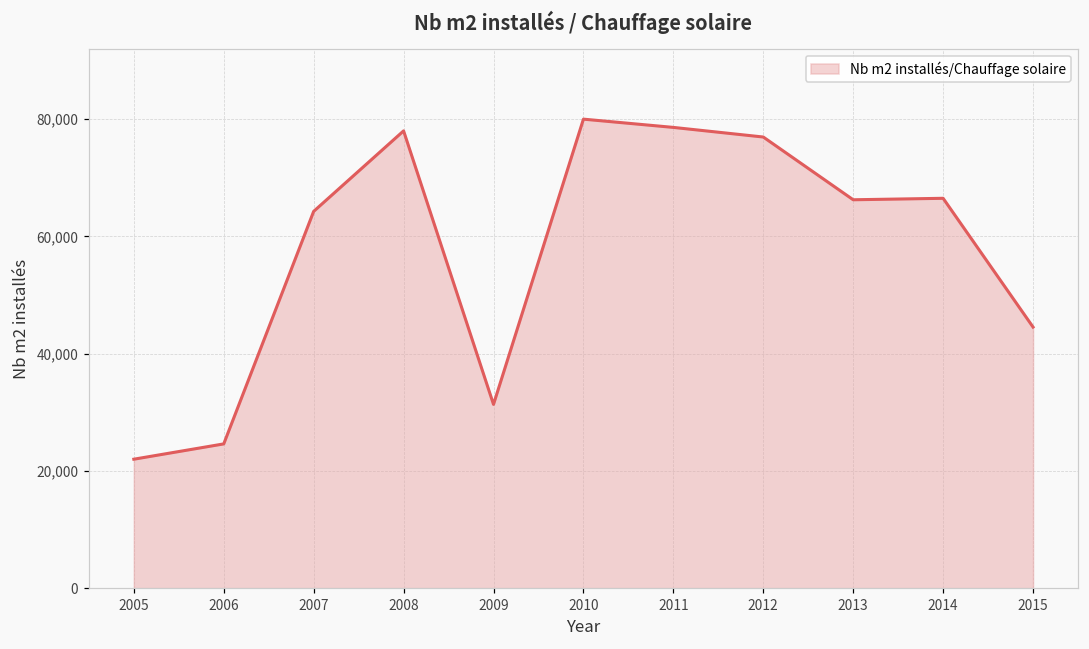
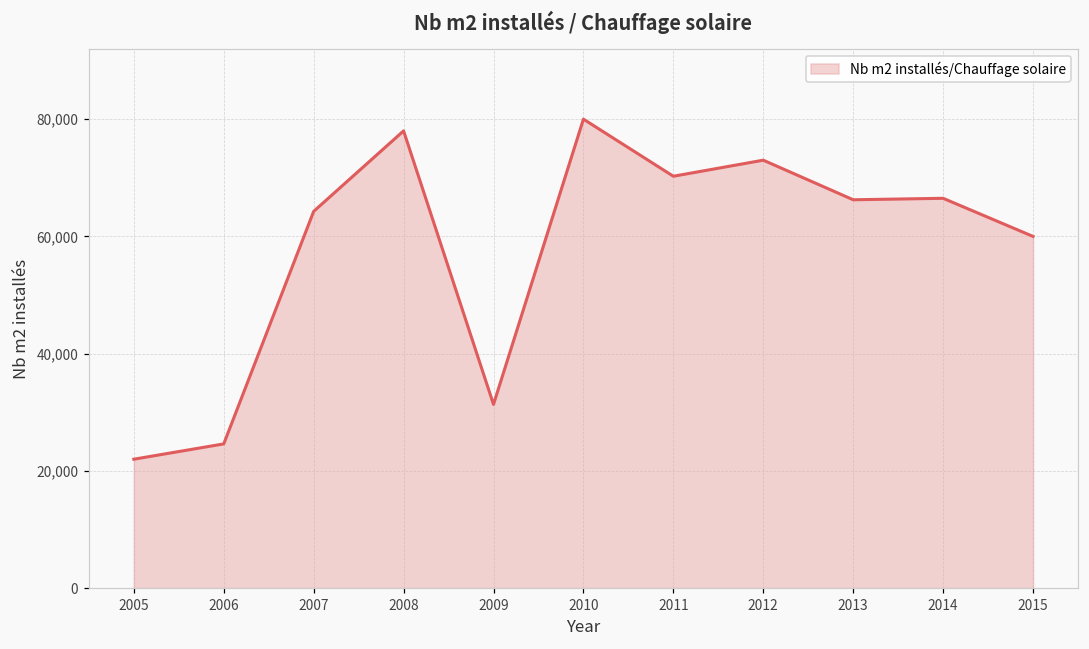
2011: 79,000 -> 70,000
2012: 77,000 -> 73,000
2015: 45,000 -> 60,000
